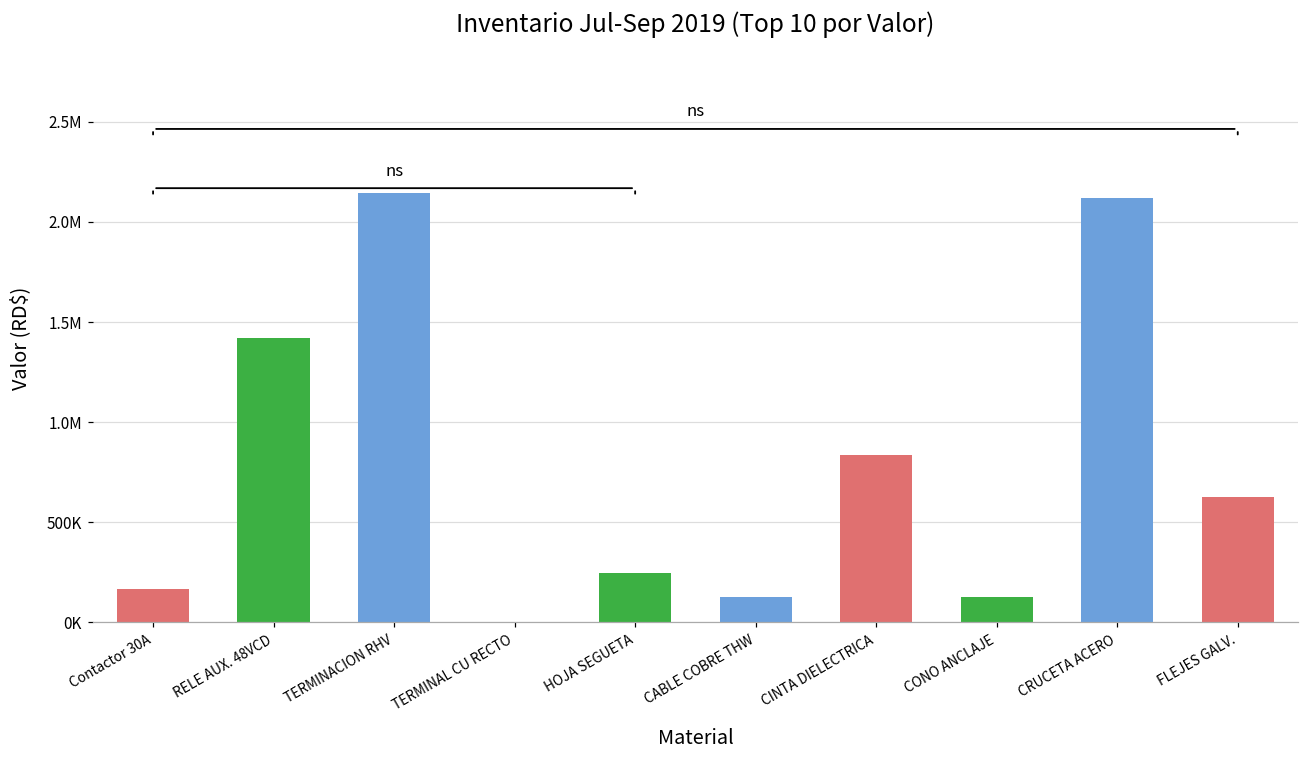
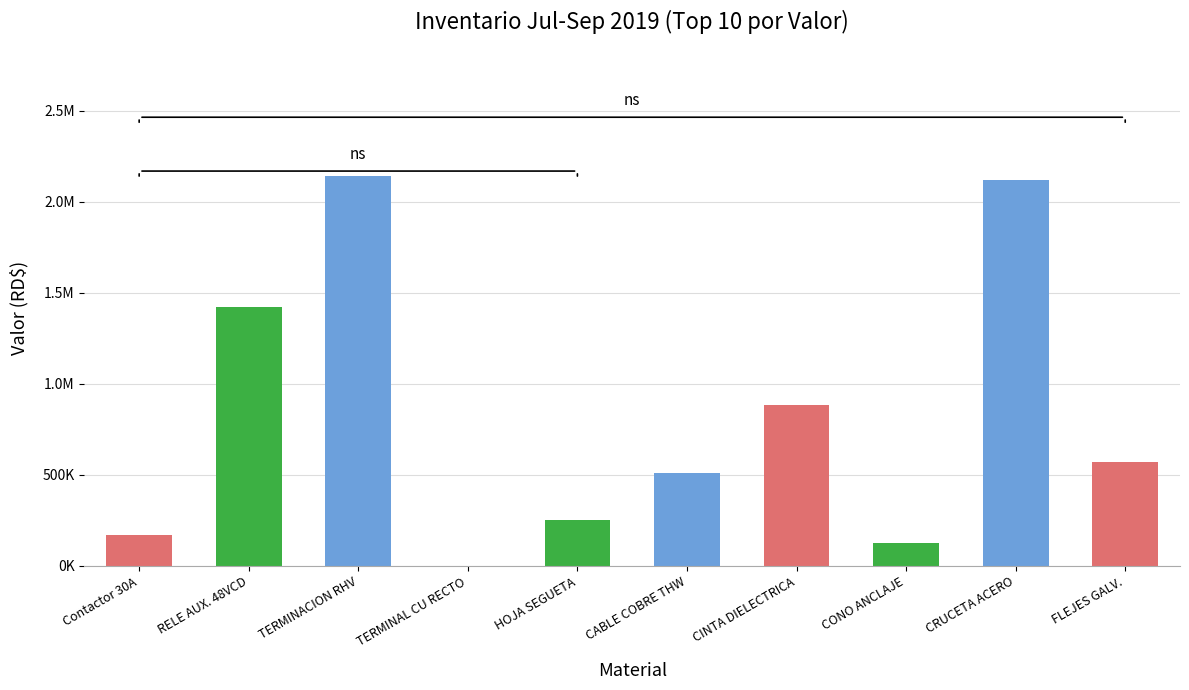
CABLE COBRE THW: 130000 -> 510000
CINTA DIELECTRICA: 840000 -> 880000
FLEJES GALV.: 620000 -> 570000
